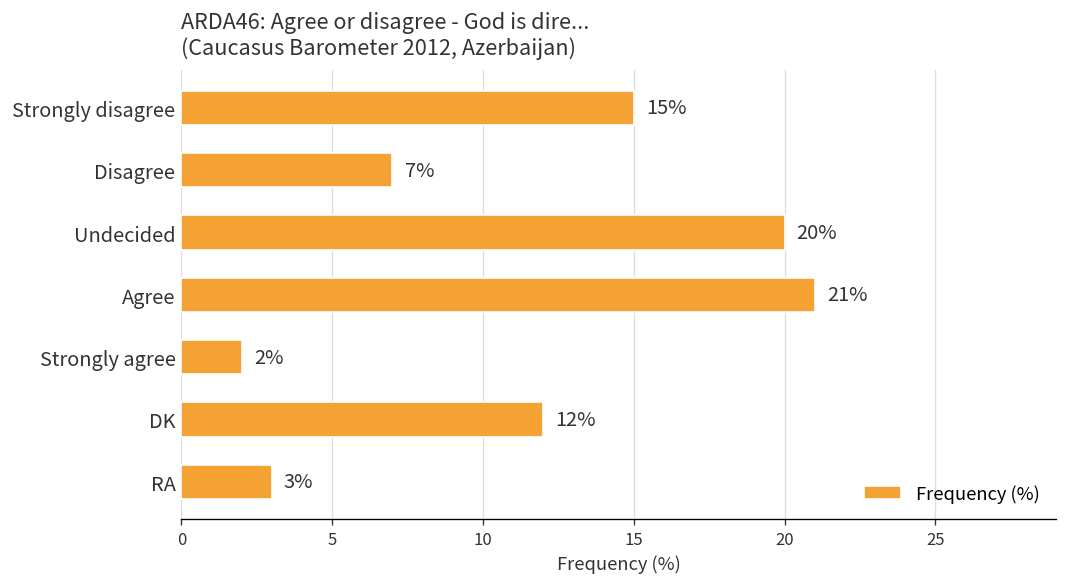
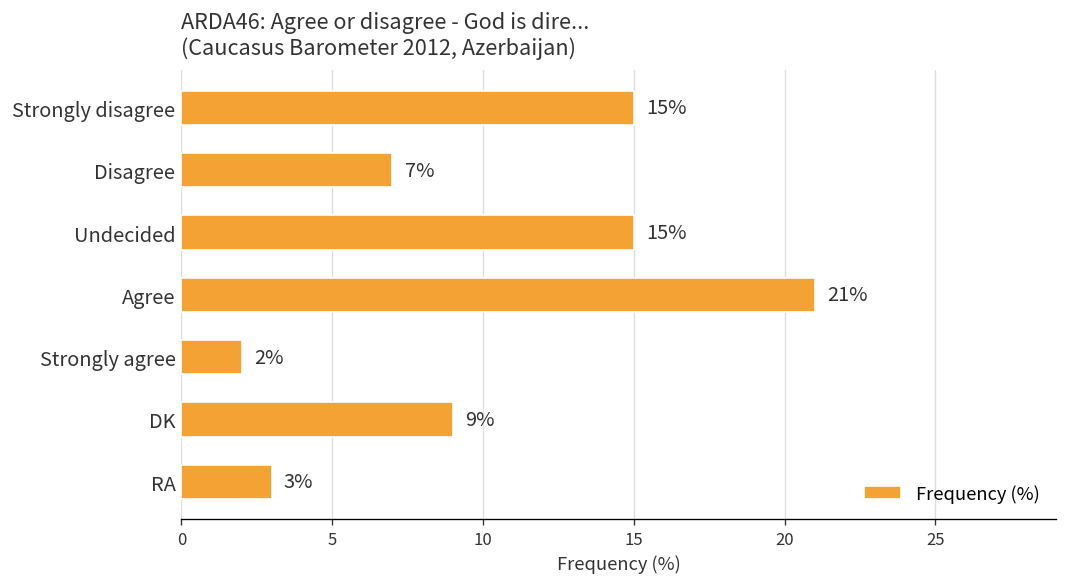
Undecided: 20% -> 15%
DK: 12% -> 9%
